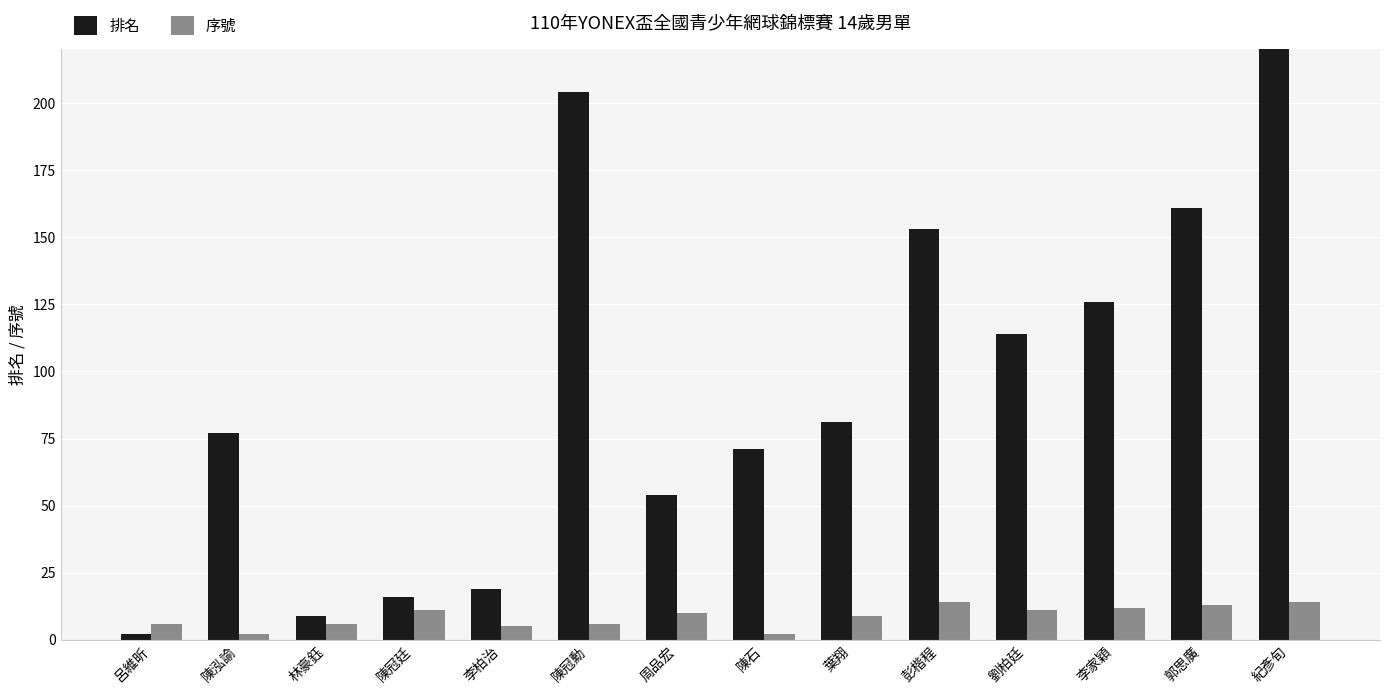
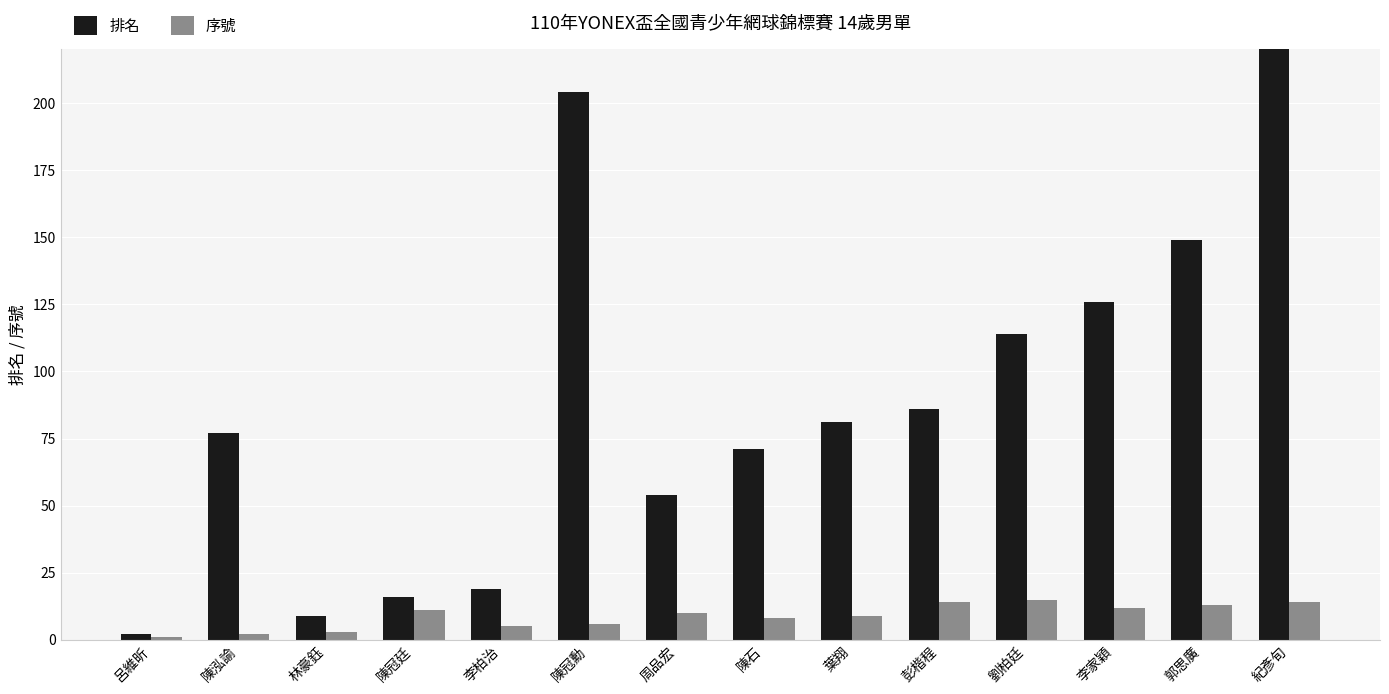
序號, 呂維昕: 6 -> 1
序號, 林豪鈺: 6 -> 3
序號, 陳石: 2 -> 8
排名, 彭楷程: 153 -> 86
序號, 劉柏廷: 11 -> 15
排名, 郭思廣: 161 -> 149
